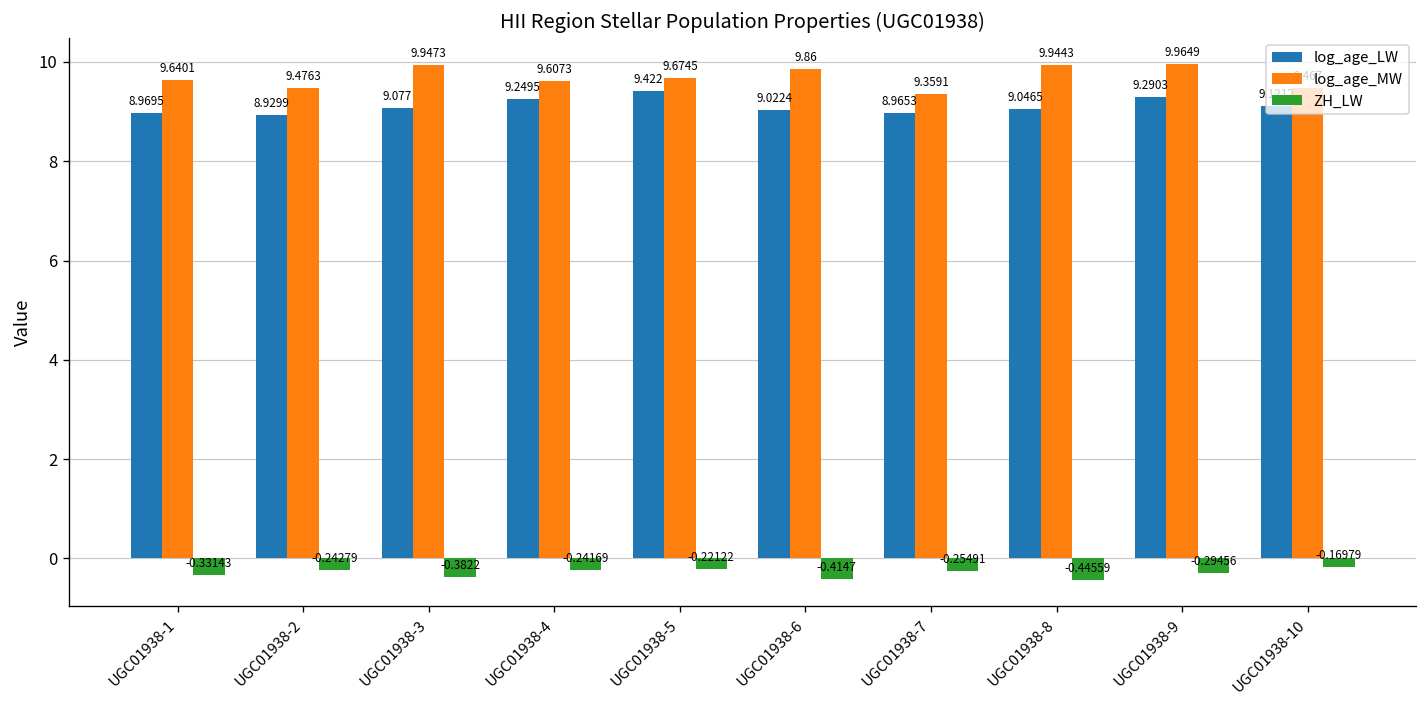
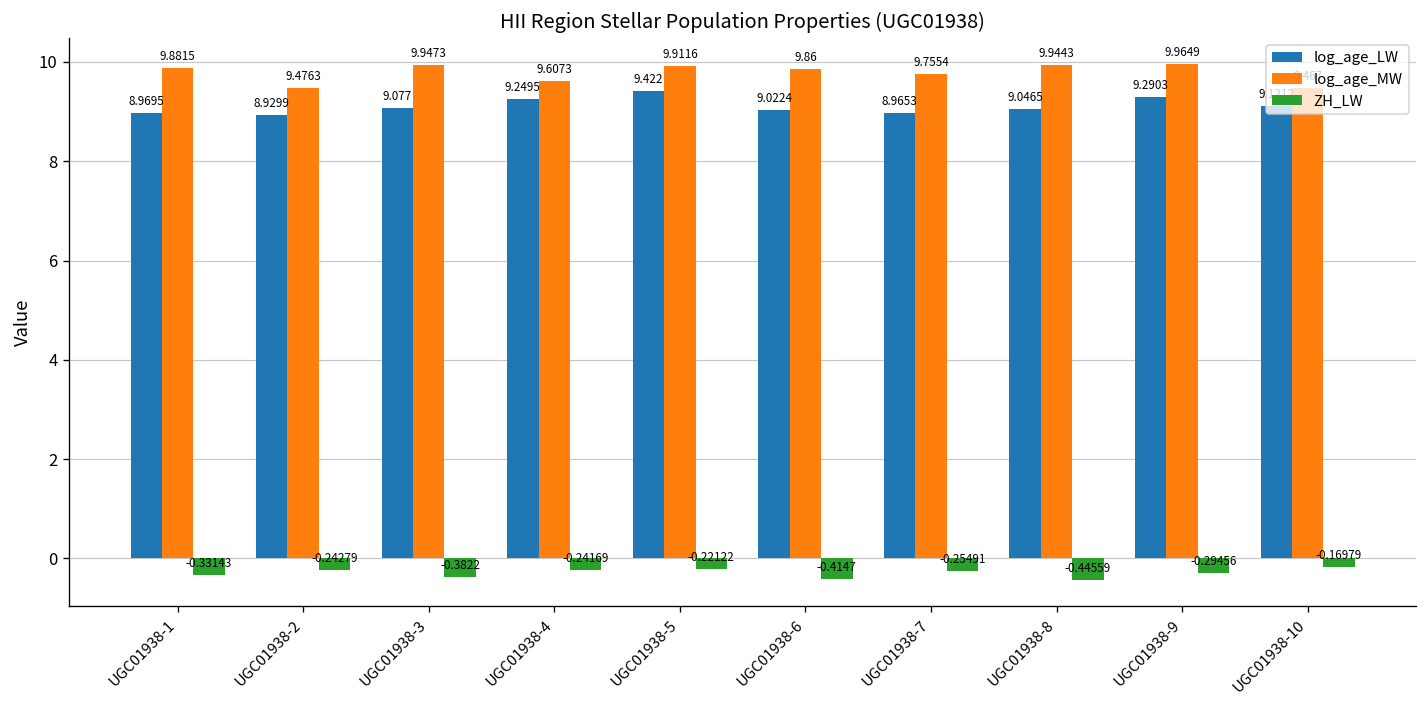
log_age_MW, UGC01938-1: 9.6401 -> 9.8815
log_age_MW, UGC01938-5: 9.6745 -> 9.9116
log_age_MW, UGC01938-7: 9.3591 -> 9.7554
